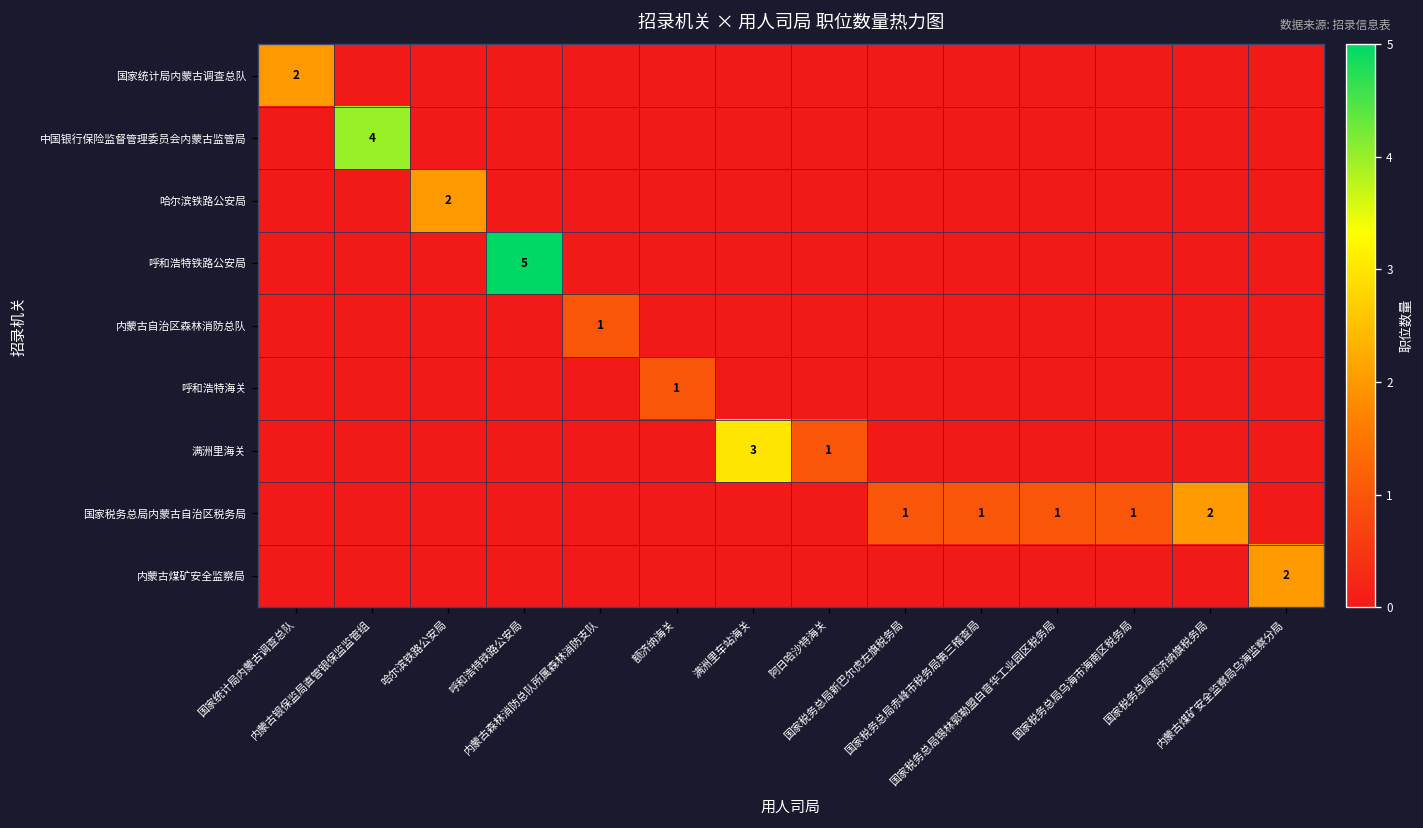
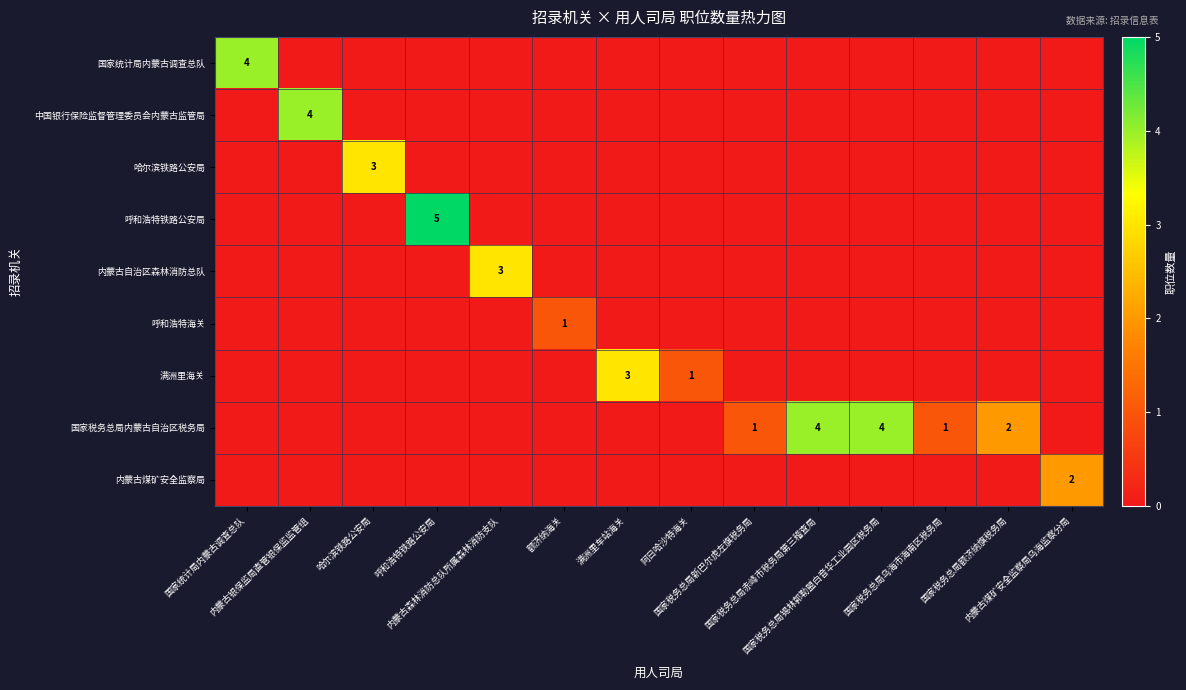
国家统计局内蒙古调查总队, 国家统计局内蒙古调查总队: 2 -> 4
哈尔滨铁路公安局, 哈尔滨铁路公安局: 2 -> 3
内蒙古自治区森林消防总队, 内蒙古森林消防总队所属森林消防支队: 1 -> 3
国家税务总局内蒙古自治区税务局, 国家税务总局赤峰市税务局第三稽查局: 1 -> 4
国家税务总局内蒙古自治区税务局, 国家税务总局锡林郭勒盟白音华工业园区税务局: 1 -> 4
